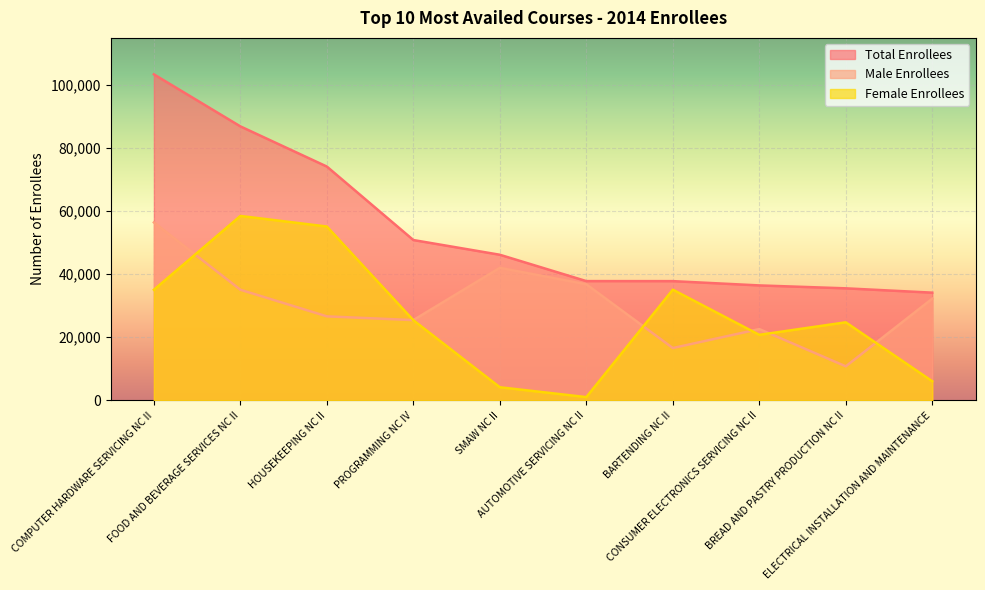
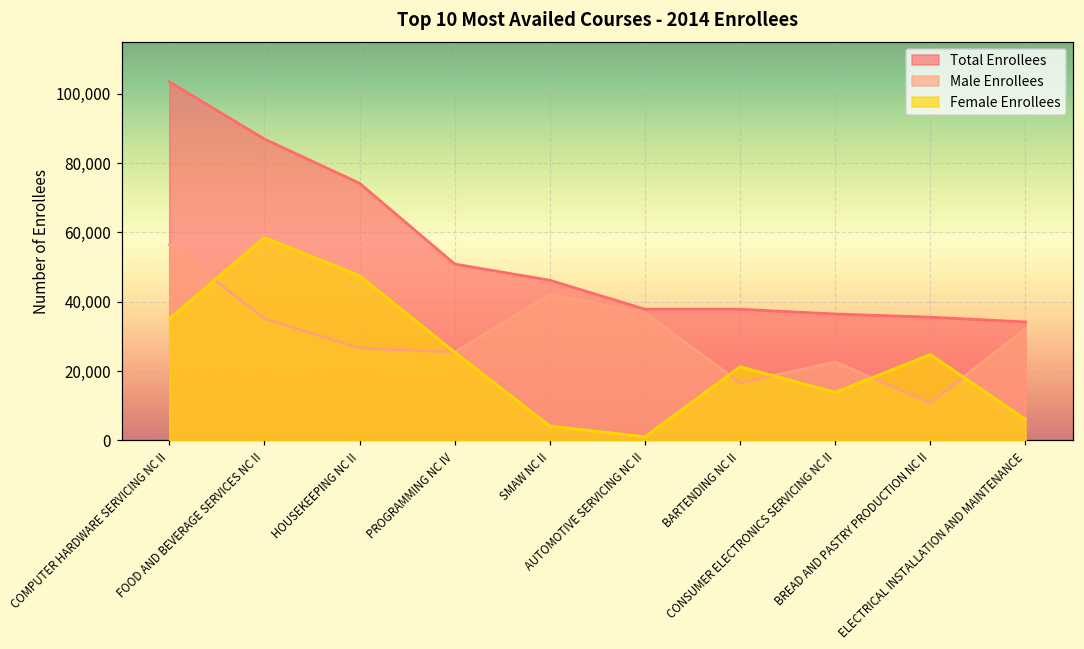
Female Enrollees, HOUSEKEEPING NC II: 55,000 -> 48,000
Female Enrollees, BARTENDING NC II: 35,000 -> 21,000
Female Enrollees, CONSUMER ELECTRONICS SERVICING NC II: 21,000 -> 14,000
